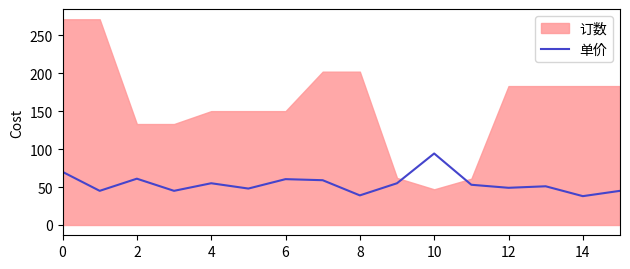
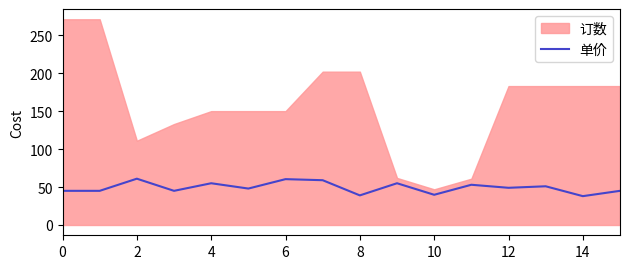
单价, 0: 70 -> 50
订数, 2: 130 -> 110
单价, 10: 90 -> 40
